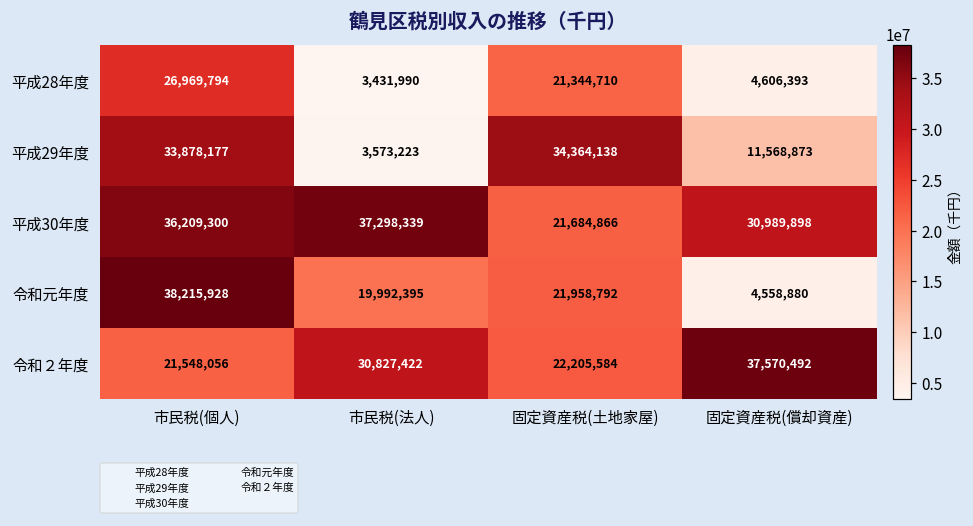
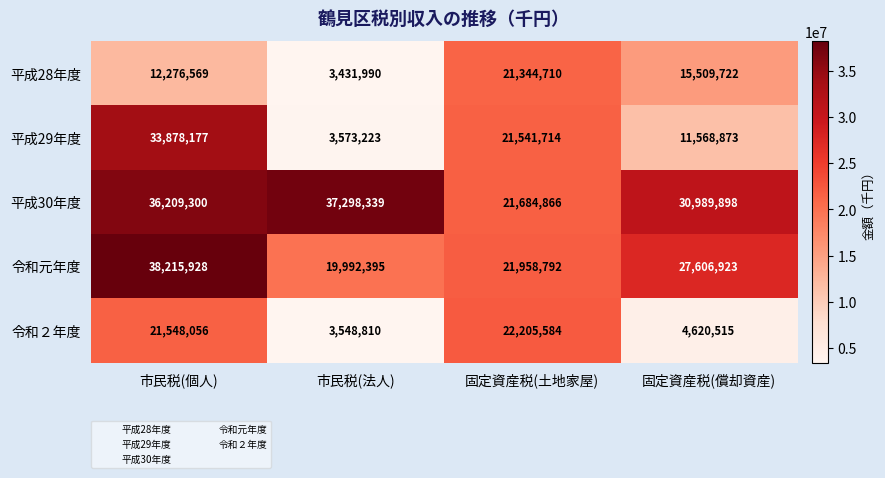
平成28年度, 市民税(個人): 26,969,794 -> 12,276,569
平成28年度, 固定資産税(償却資産): 4,606,393 -> 15,509,722
平成29年度, 固定資産税(土地家屋): 34,364,138 -> 21,541,714
令和元年度, 固定資産税(償却資産): 4,558,880 -> 27,606,923
令和２年度, 市民税(法人): 30,827,422 -> 3,548,810
令和２年度, 固定資産税(償却資産): 37,570,492 -> 4,620,515
